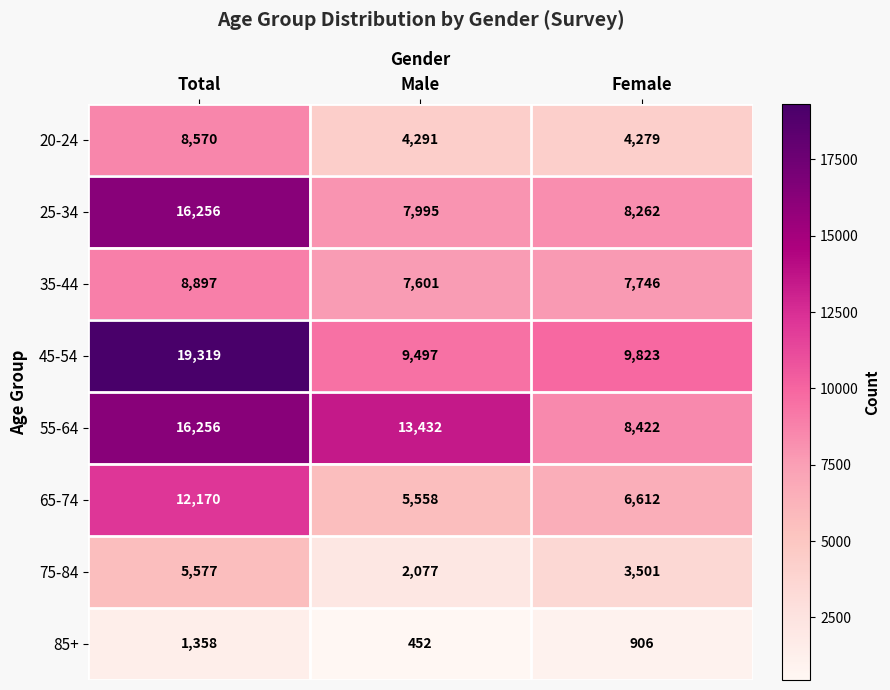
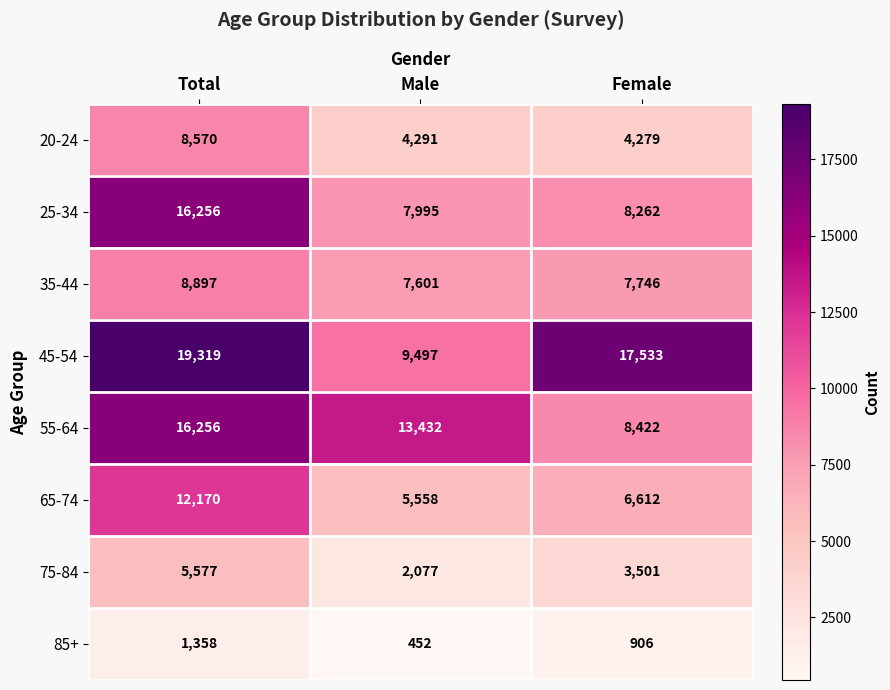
45-54, Female: 9,823 -> 17,533
